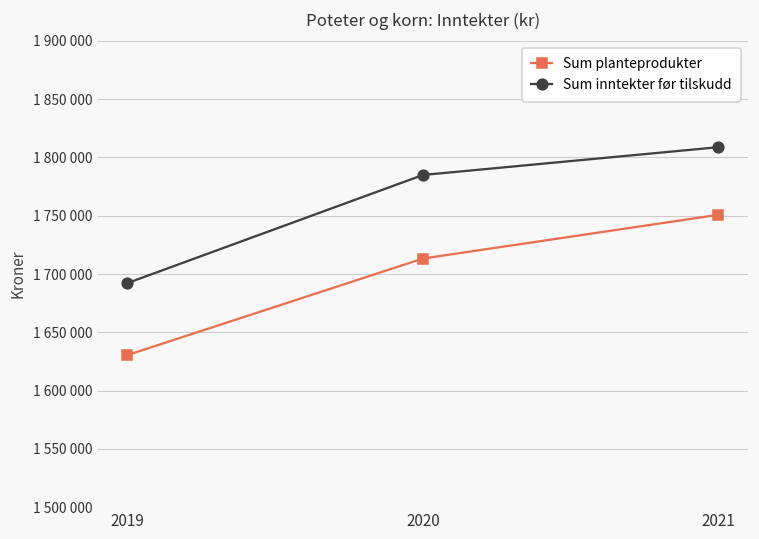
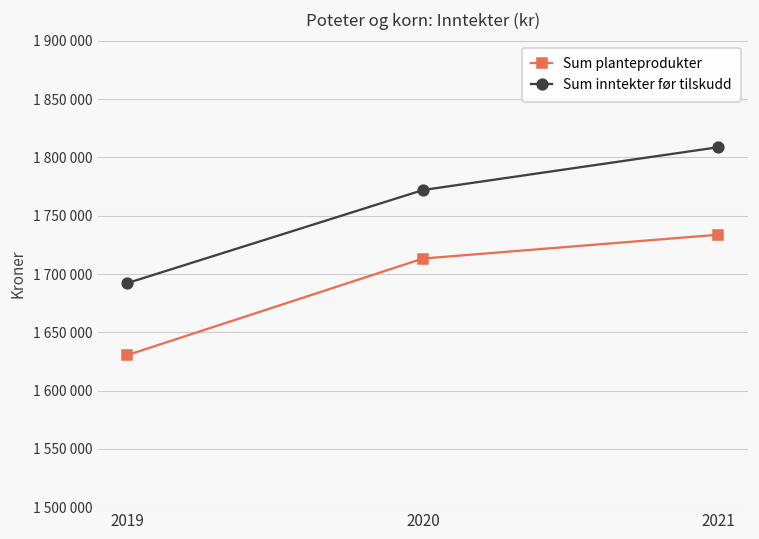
Sum inntekter før tilskudd, 2020: 1785000 -> 1772000
Sum planteprodukter, 2021: 1751000 -> 1734000
